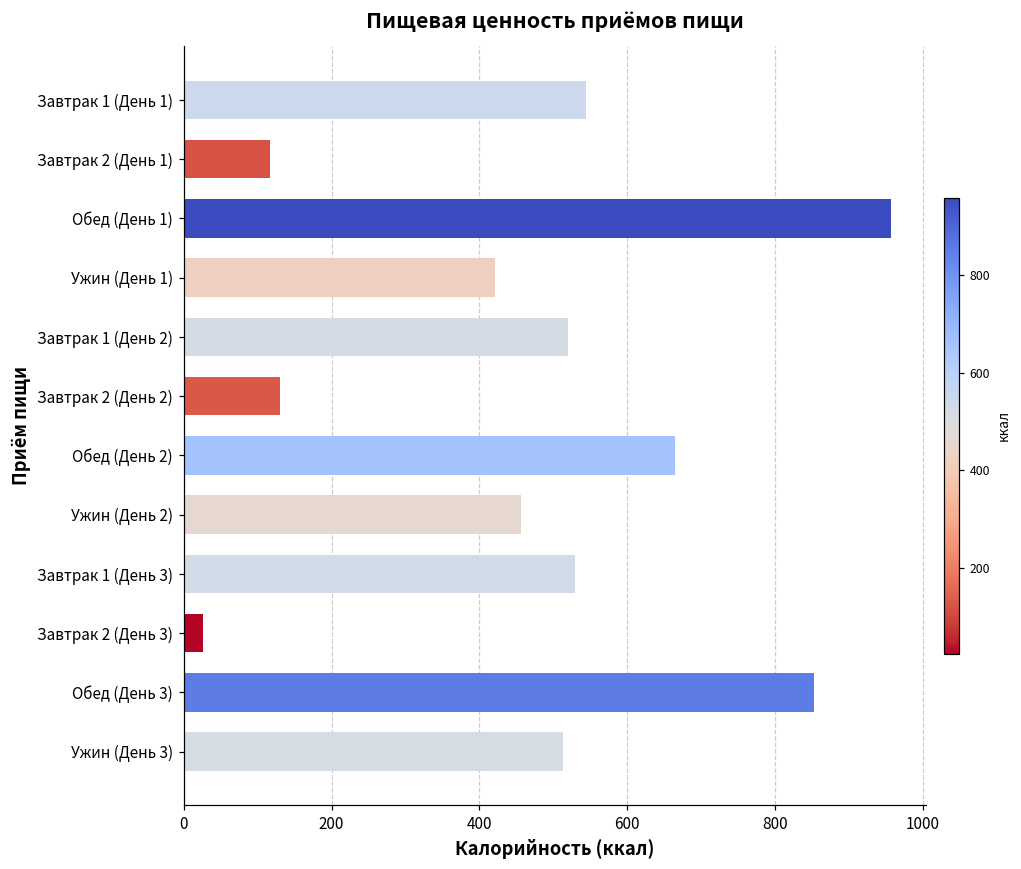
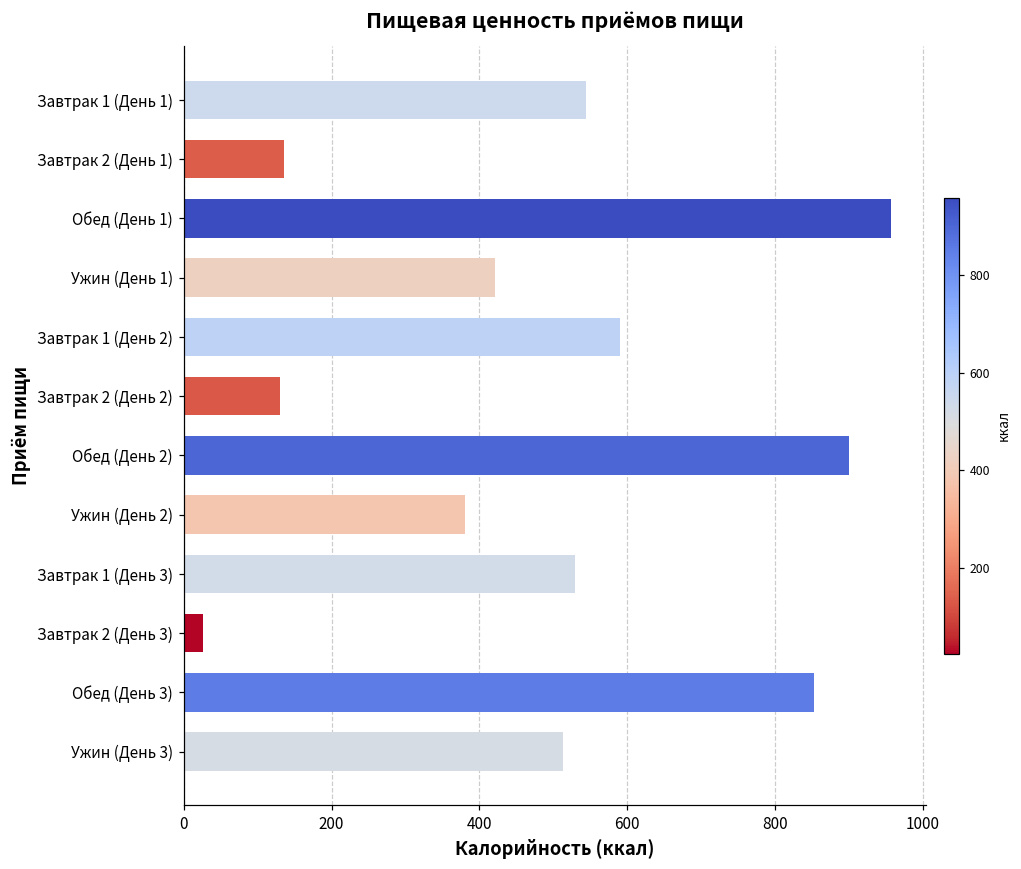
Завтрак 2 (День 1): 120 -> 140
Завтрак 1 (День 2): 520 -> 590
Обед (День 2): 660 -> 900
Ужин (День 2): 460 -> 380
